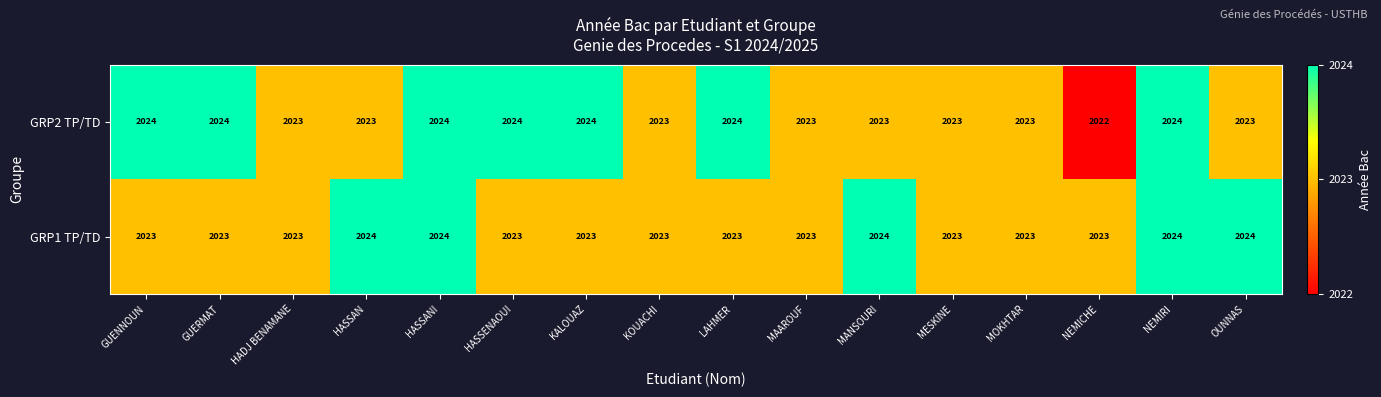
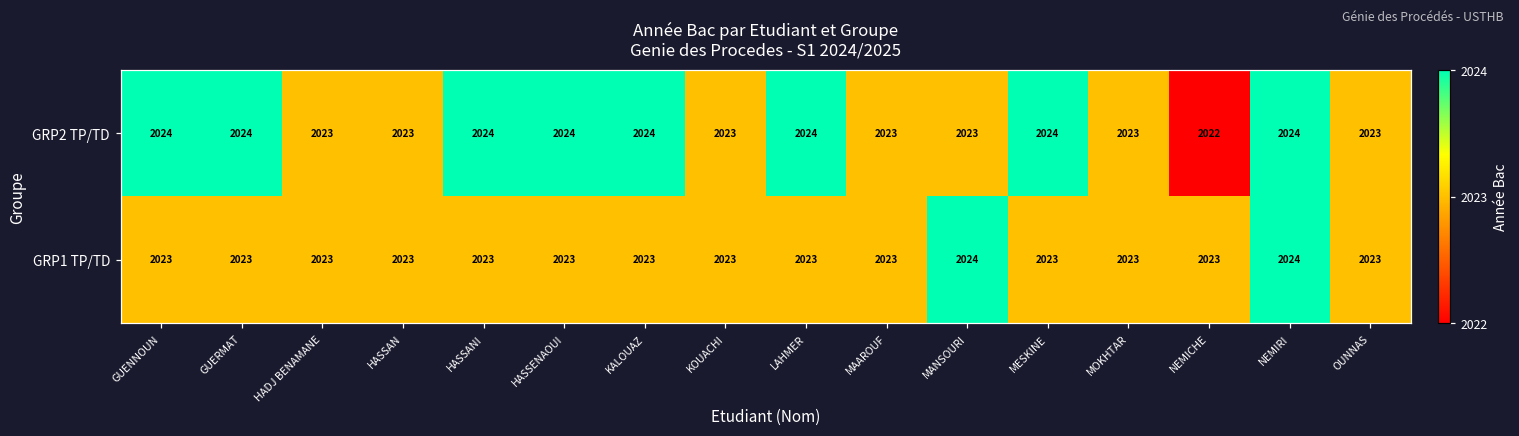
GRP2 TP/TD, MESKINE: 2023 -> 2024
GRP1 TP/TD, HASSAN: 2024 -> 2023
GRP1 TP/TD, HASSANI: 2024 -> 2023
GRP1 TP/TD, OUNNAS: 2024 -> 2023
